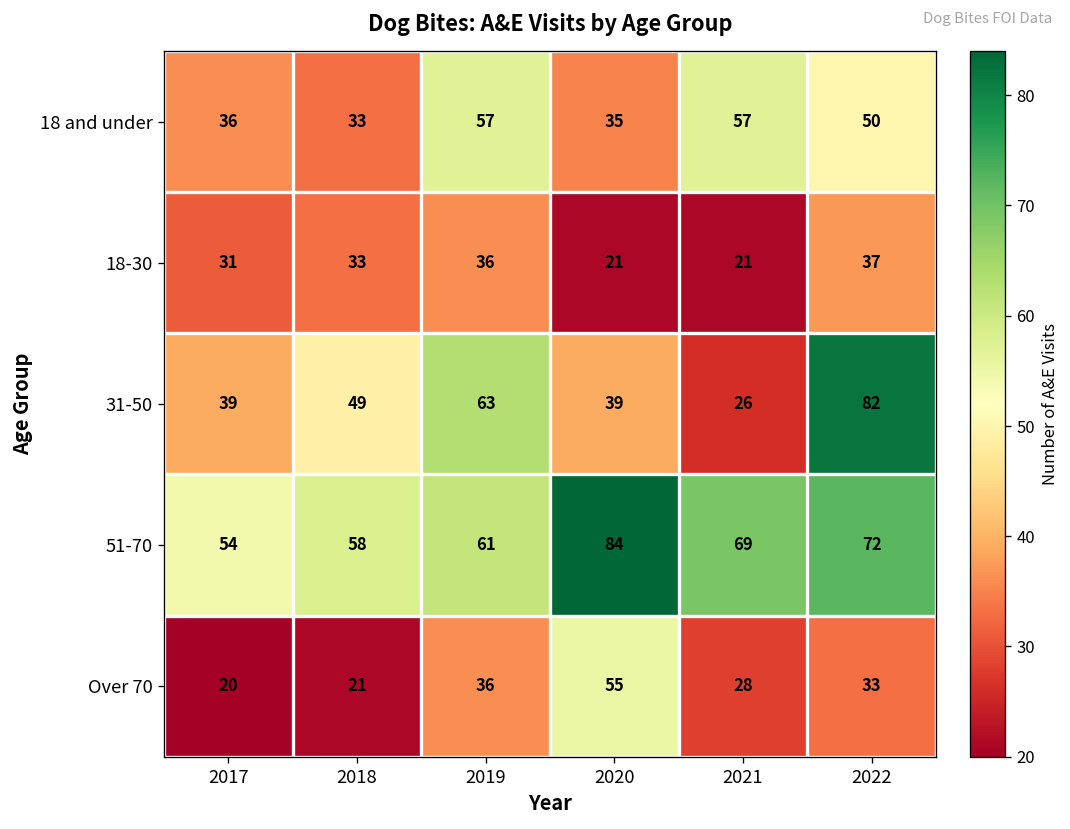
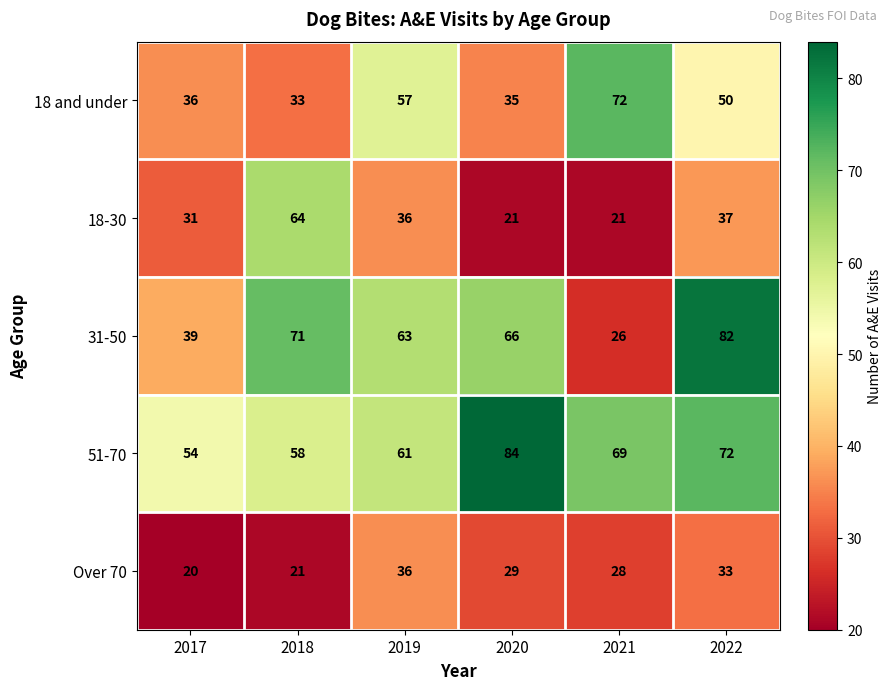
18 and under, 2021: 57 -> 72
18-30, 2018: 33 -> 64
31-50, 2018: 49 -> 71
31-50, 2020: 39 -> 66
Over 70, 2020: 55 -> 29
